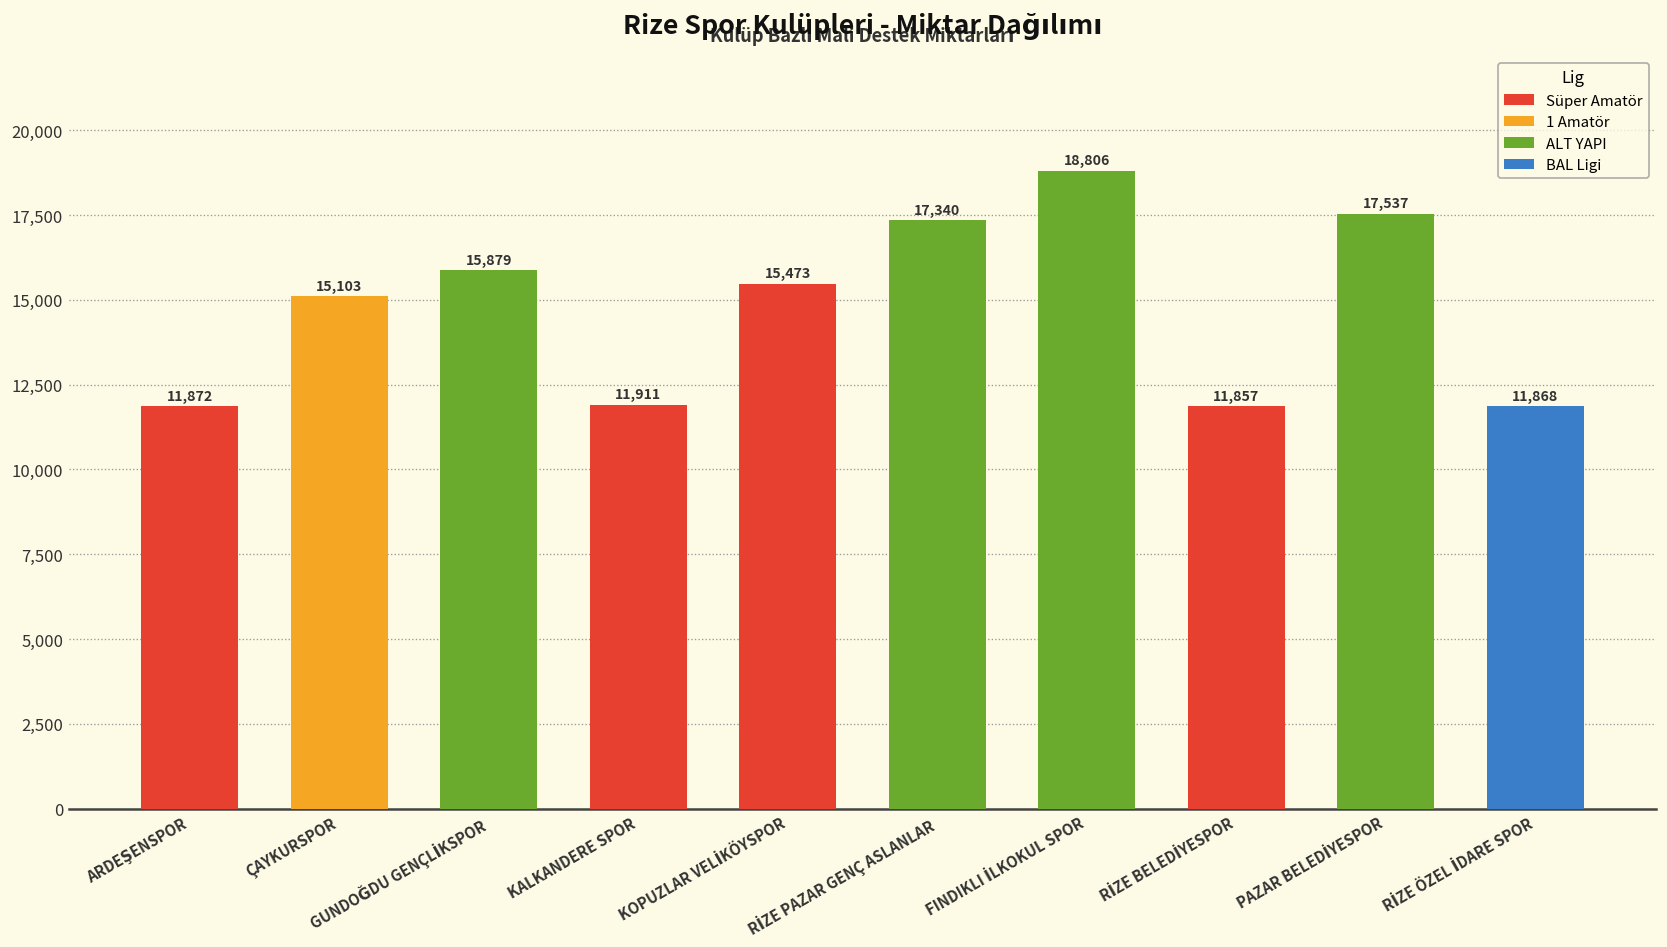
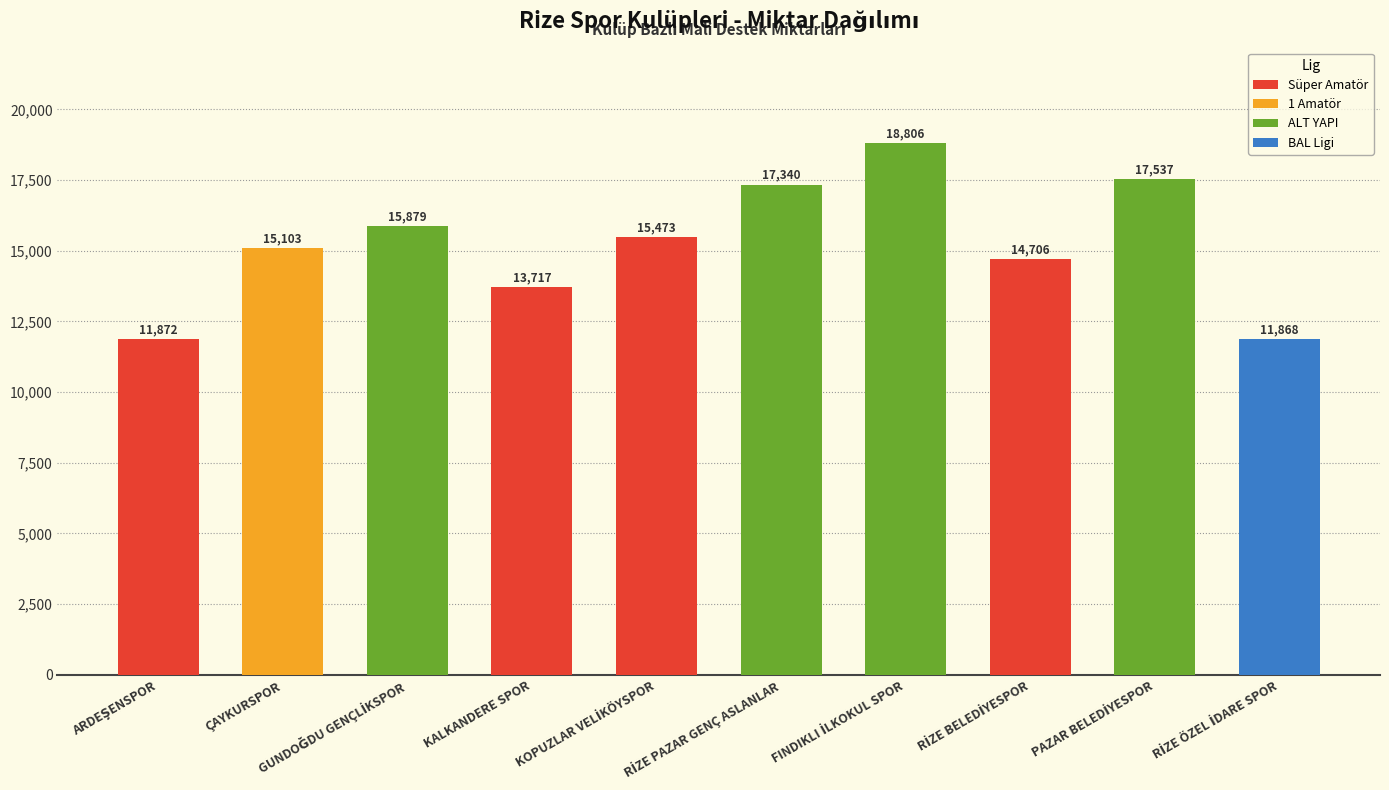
KALKANDERE SPOR: 11,911 -> 13,717
RİZE BELEDİYESPOR: 11,857 -> 14,706
